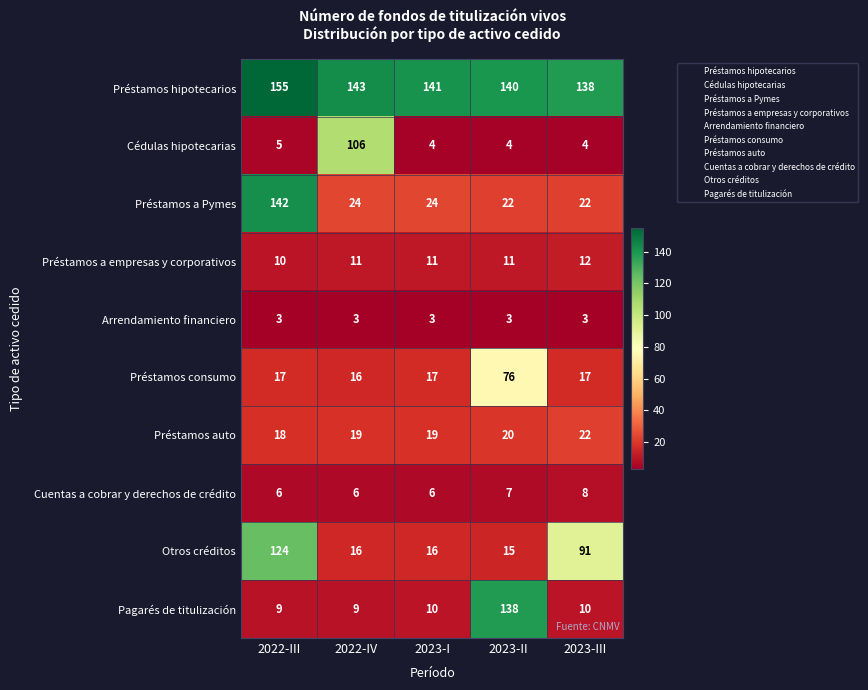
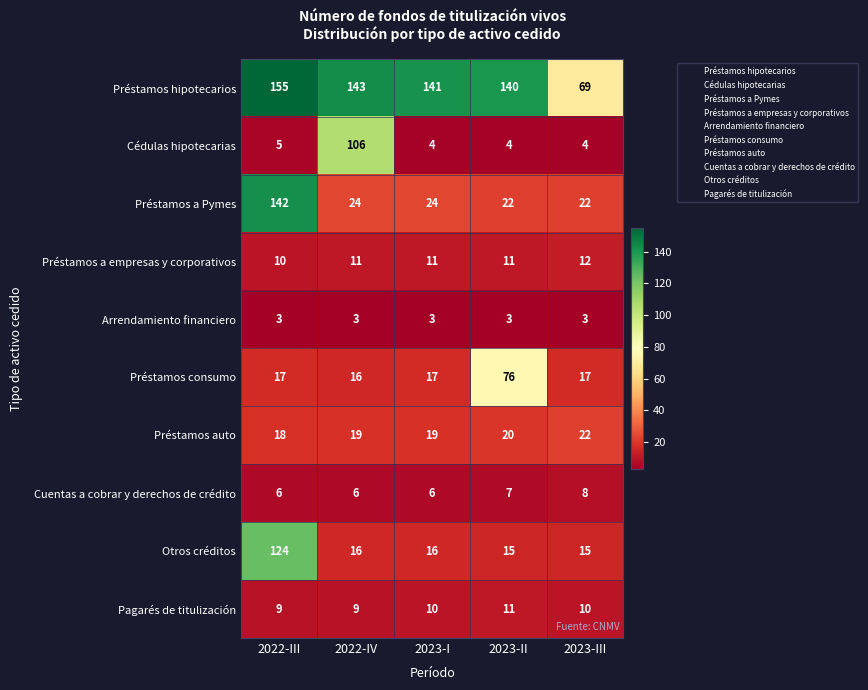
Préstamos hipotecarios, 2023-III: 138 -> 69
Otros créditos, 2023-III: 91 -> 15
Pagarés de titulización, 2023-II: 138 -> 11
